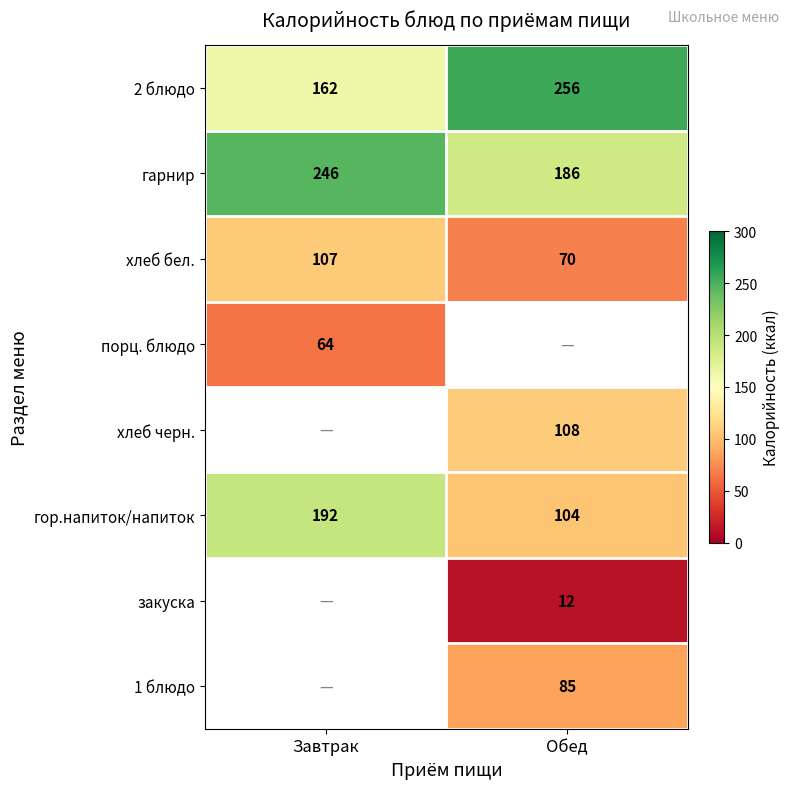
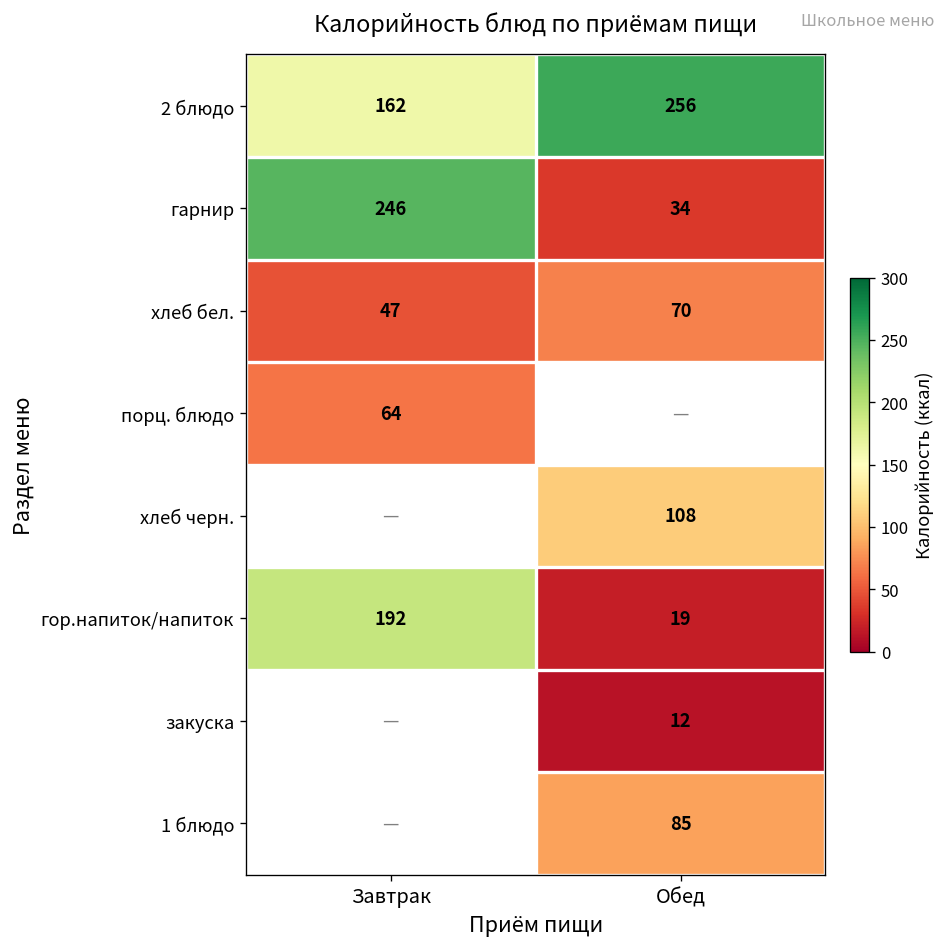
гарнир, Обед: 186 -> 34
хлеб бел., Завтрак: 107 -> 47
гор.напиток/напиток, Обед: 104 -> 19
